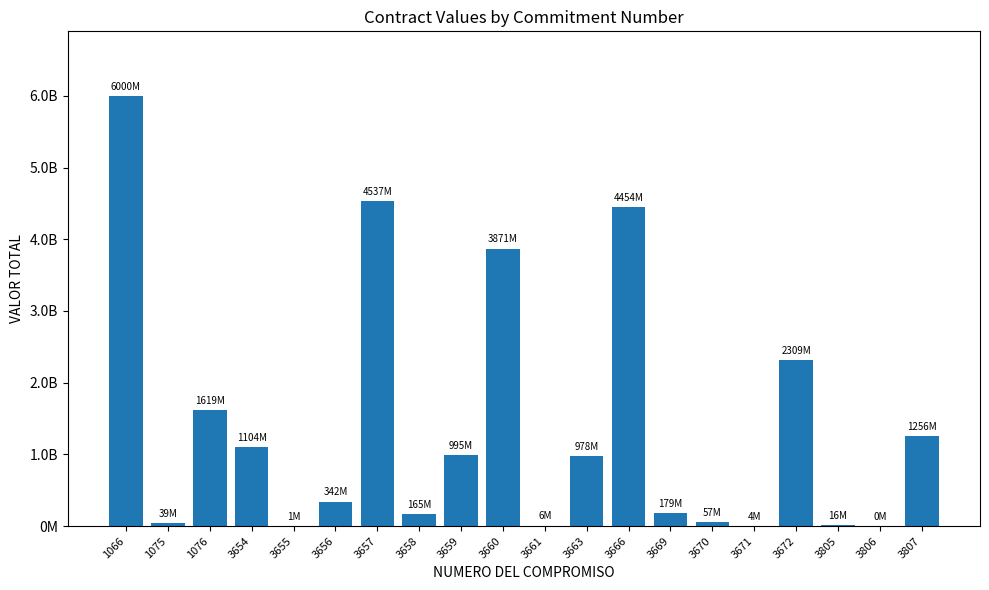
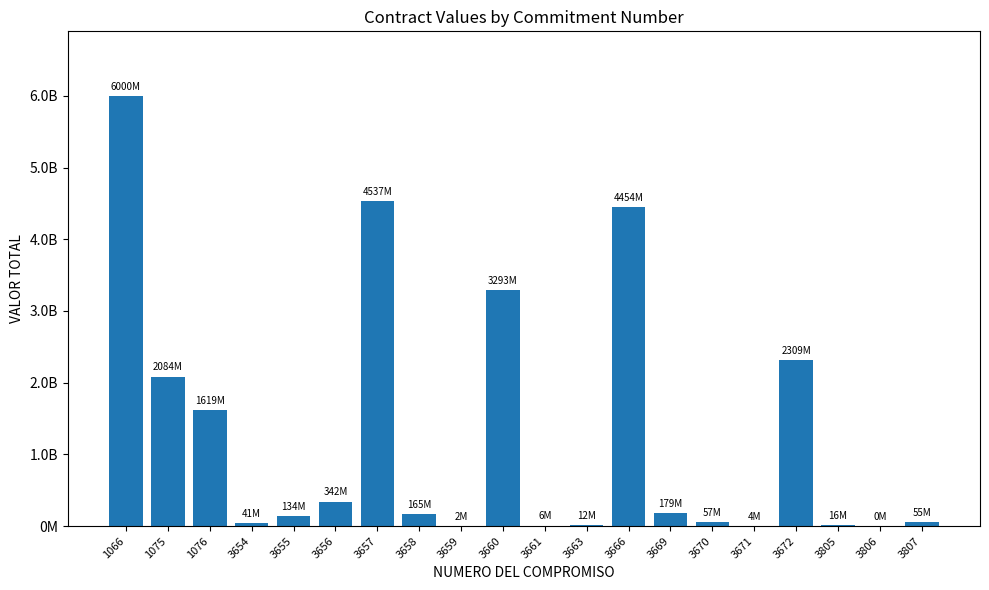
1075: 39M -> 2084M
3654: 1104M -> 41M
3655: 1M -> 134M
3659: 995M -> 2M
3660: 3871M -> 3293M
3663: 978M -> 12M
3807: 1256M -> 55M
